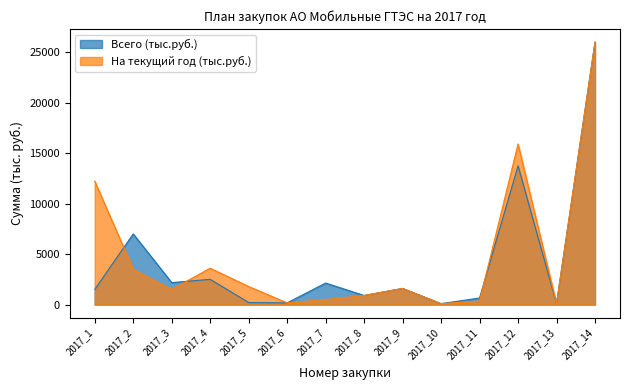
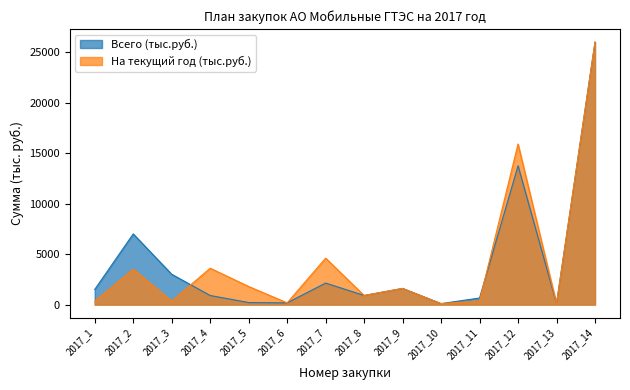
На текущий год (тыс.руб.), 2017_1: 12200 -> 300
Всего (тыс.руб.), 2017_3: 2200 -> 3000
На текущий год (тыс.руб.), 2017_3: 1500 -> 300
Всего (тыс.руб.), 2017_4: 2500 -> 900
На текущий год (тыс.руб.), 2017_7: 500 -> 4600
